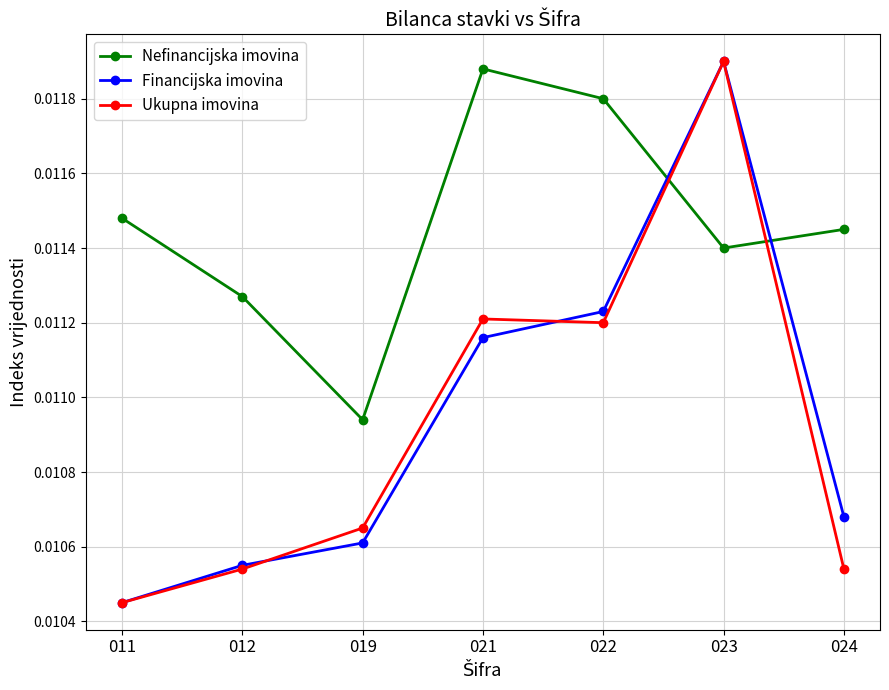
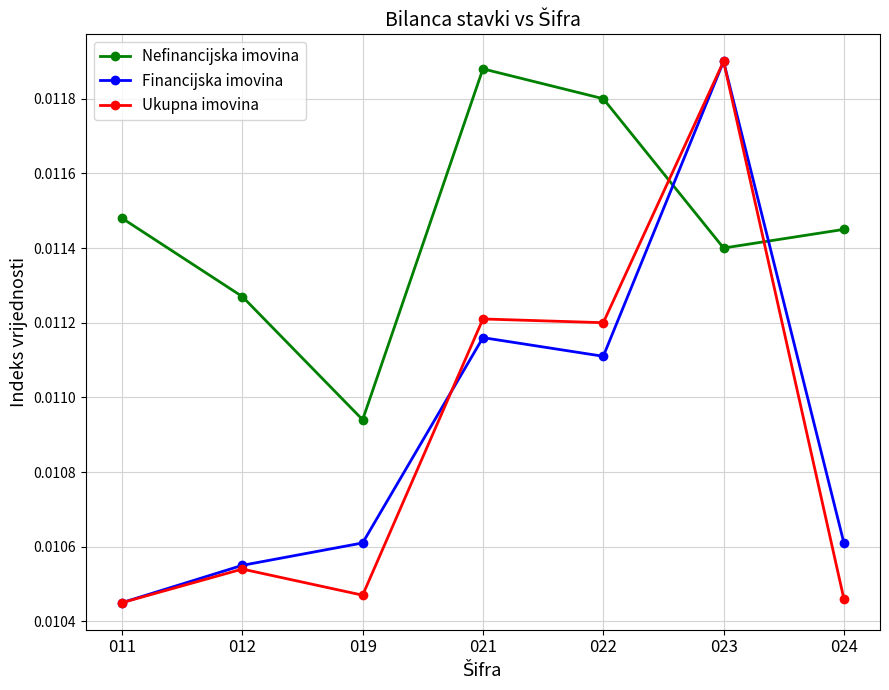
Ukupna imovina, 019: 0.01065 -> 0.01047
Financijska imovina, 022: 0.01123 -> 0.01111
Financijska imovina, 024: 0.01068 -> 0.01061
Ukupna imovina, 024: 0.01054 -> 0.01046
